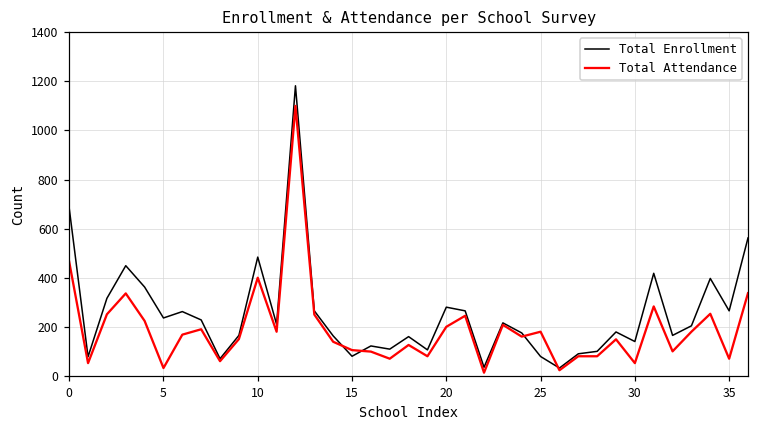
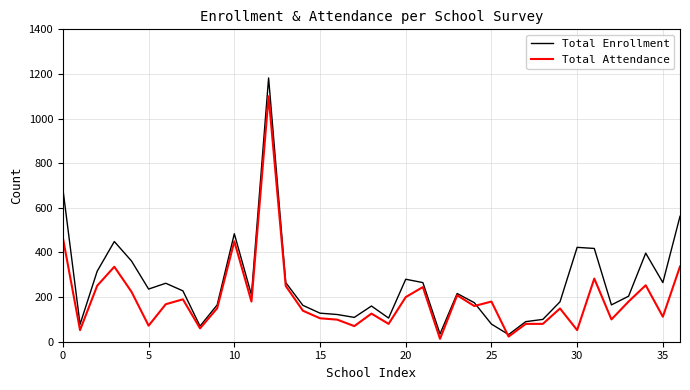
Total Attendance, 5: 30 -> 70
Total Attendance, 10: 400 -> 450
Total Enrollment, 15: 80 -> 130
Total Enrollment, 30: 140 -> 420
Total Attendance, 35: 70 -> 110
